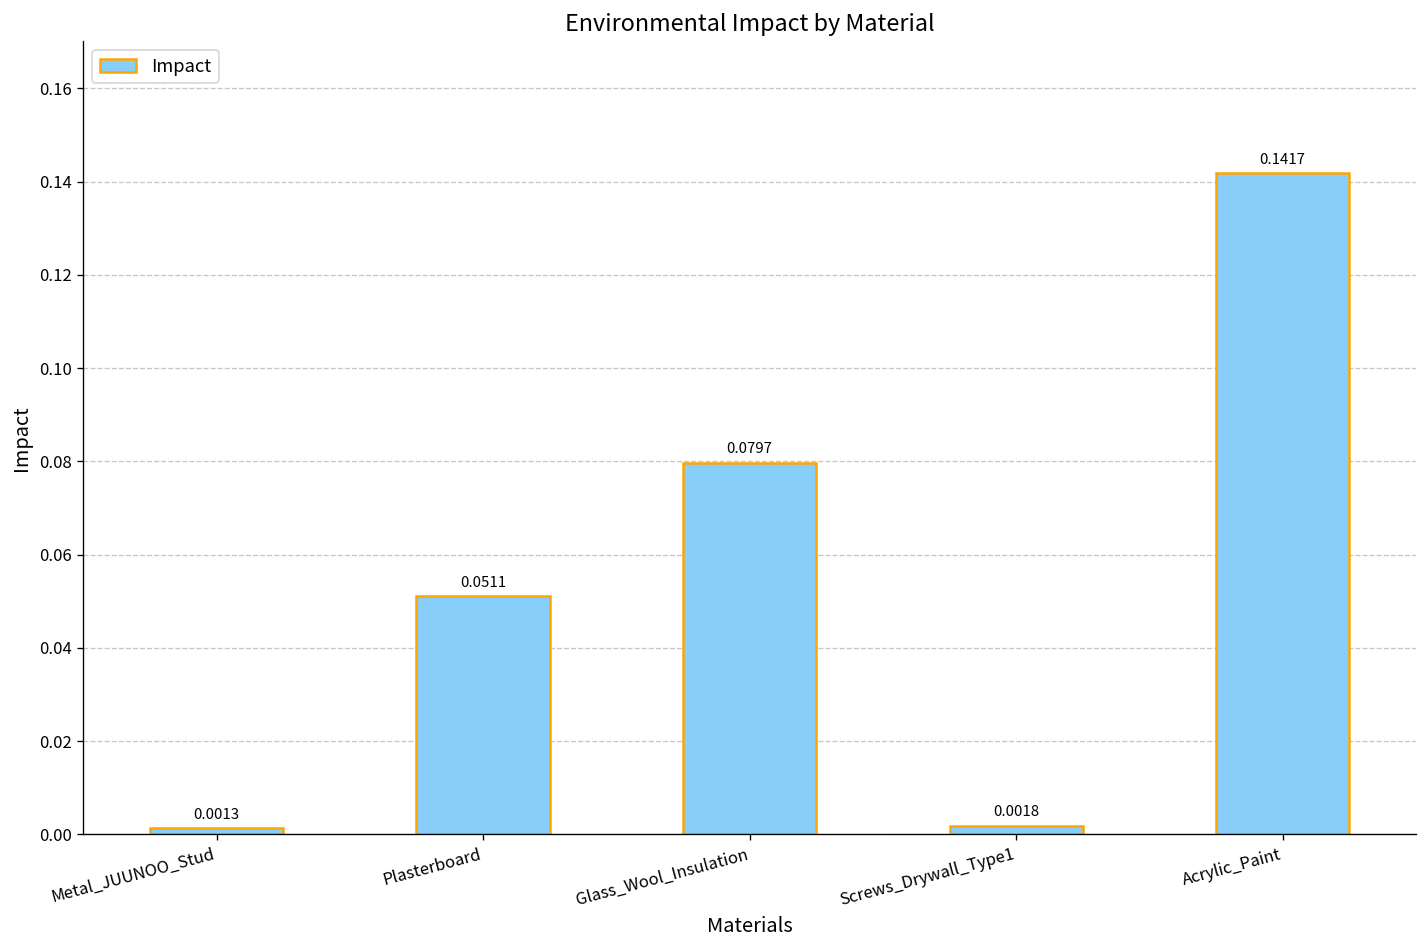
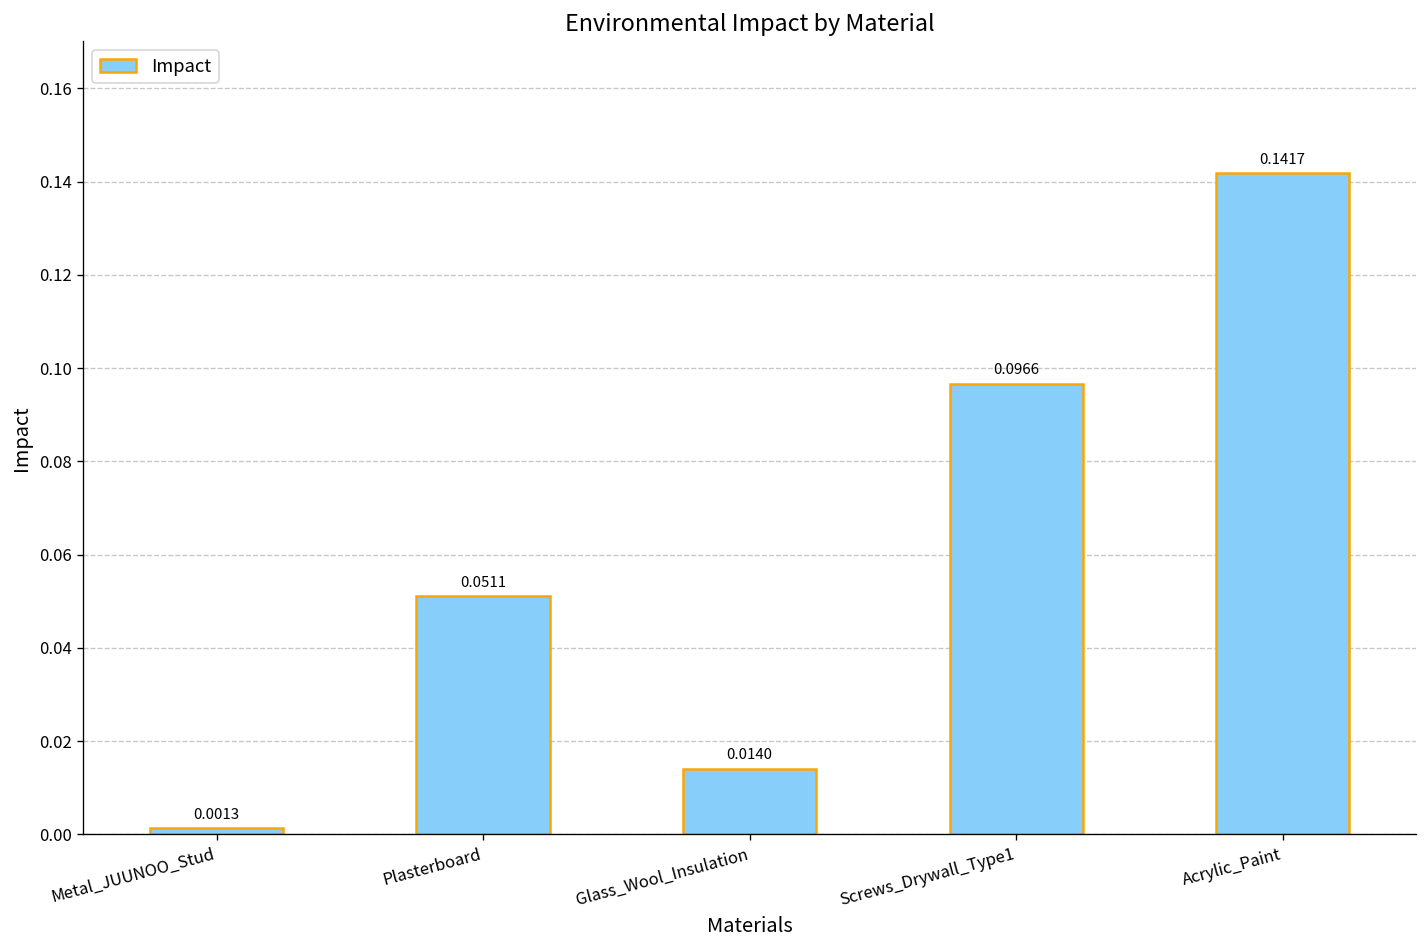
Glass_Wool_Insulation: 0.0797 -> 0.0140
Screws_Drywall_Type1: 0.0018 -> 0.0966
